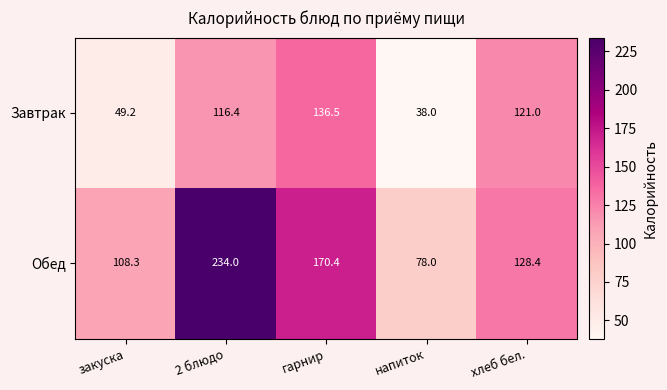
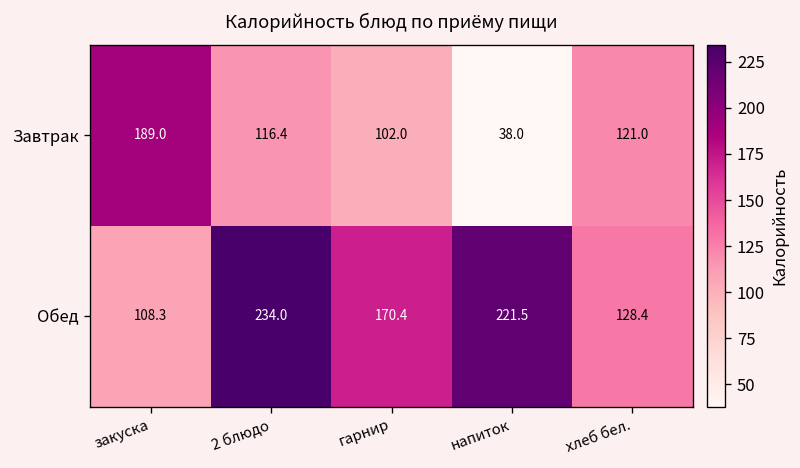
Завтрак, закуска: 49.2 -> 189.0
Завтрак, гарнир: 136.5 -> 102.0
Обед, напиток: 78.0 -> 221.5
